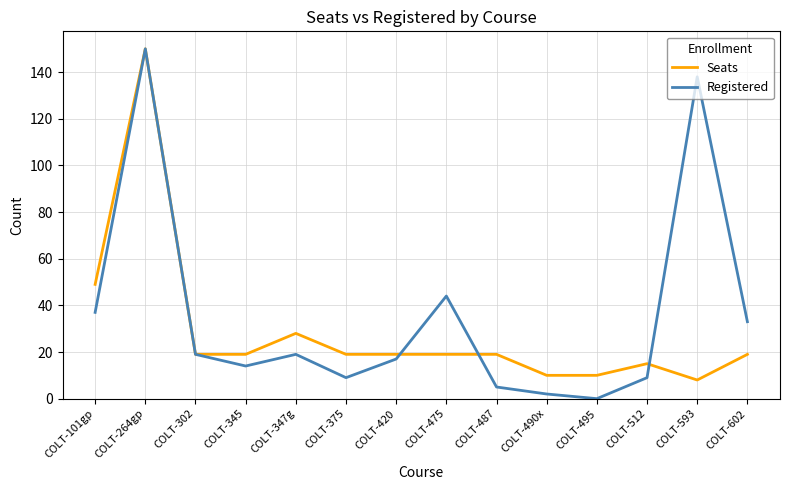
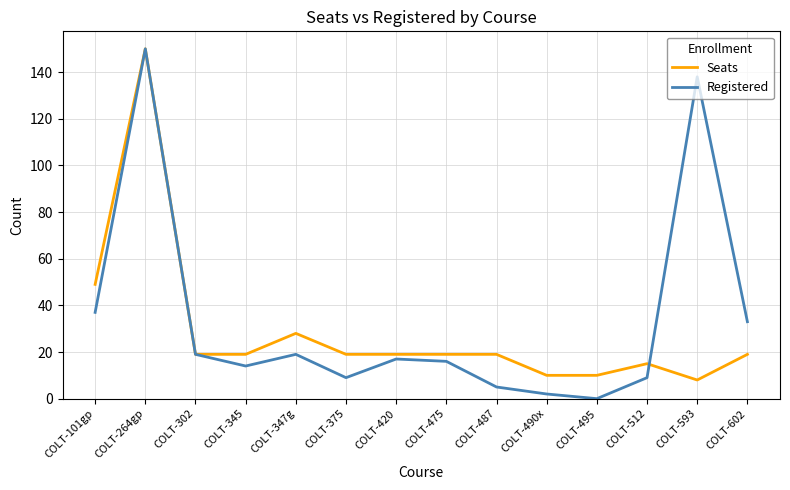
Registered, COLT-475: 44 -> 16
